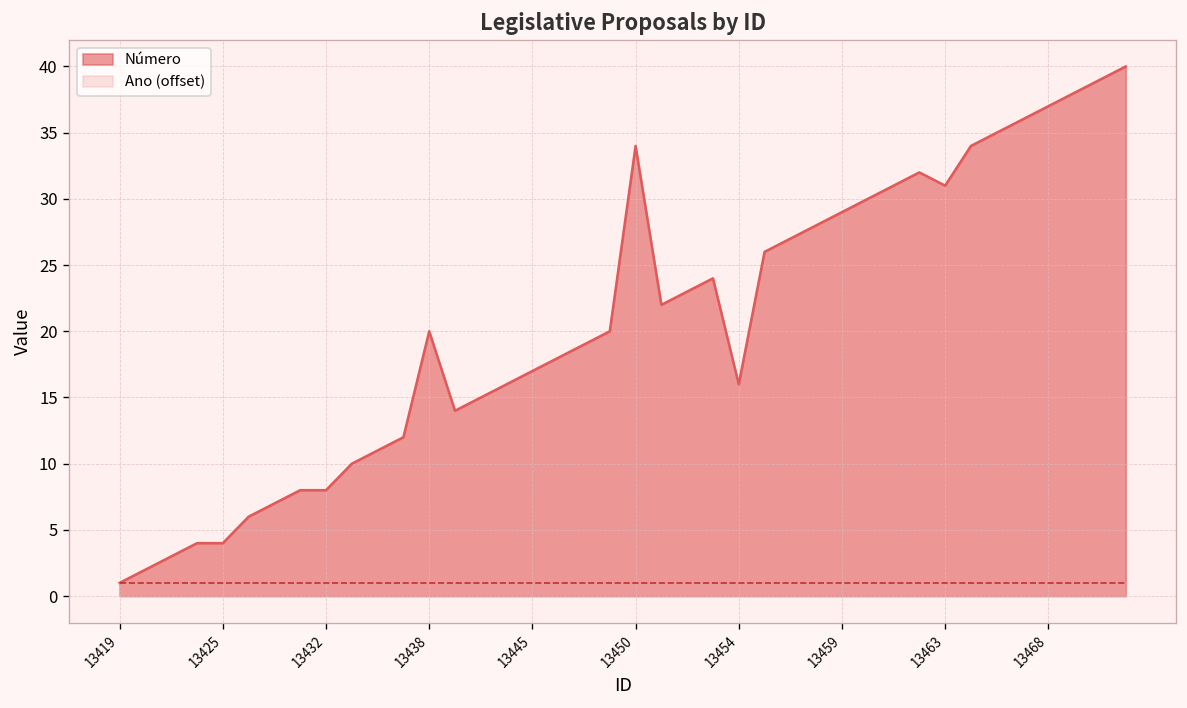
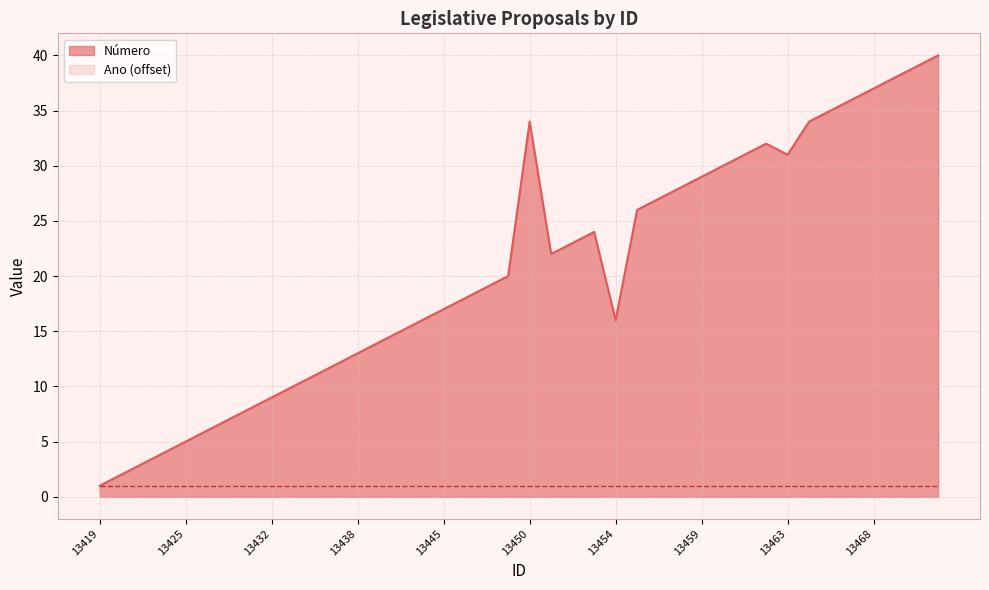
Número, 13425: 4 -> 5
Número, 13432: 8 -> 9
Número, 13438: 20 -> 13
